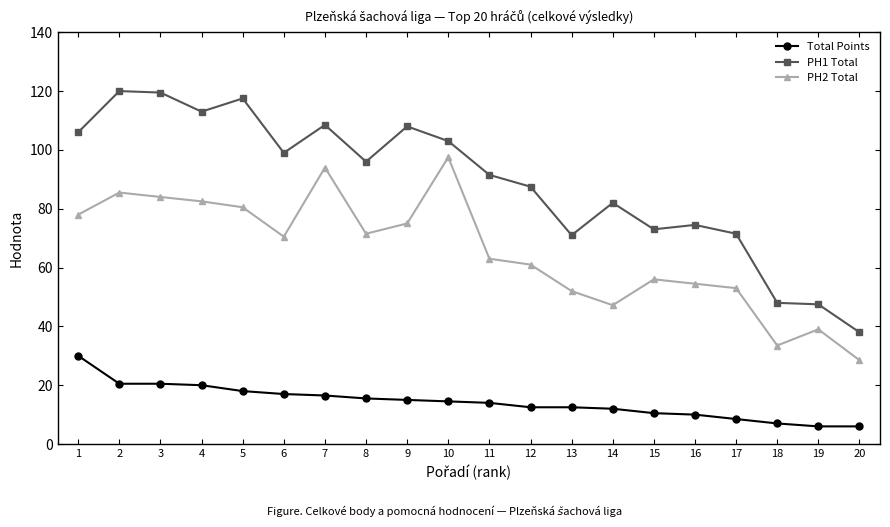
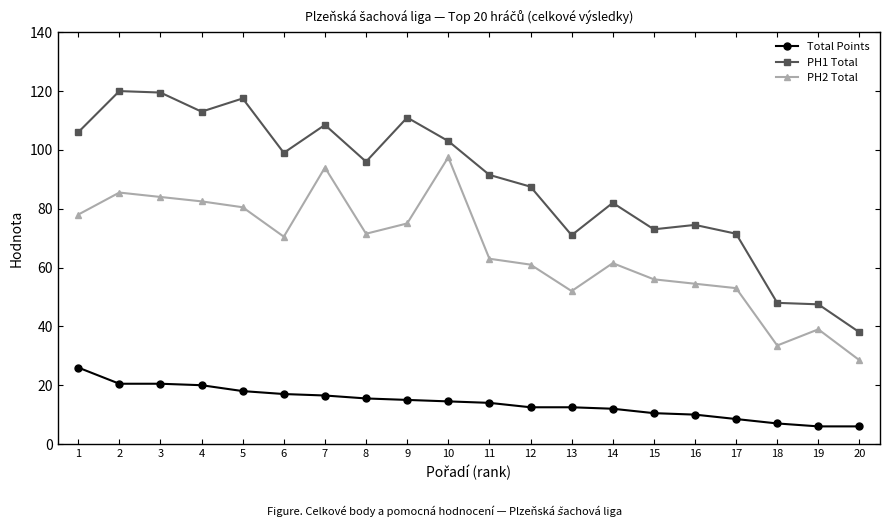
Total Points, 1: 30 -> 26
PH1 Total, 9: 108 -> 111
PH2 Total, 14: 47 -> 62
